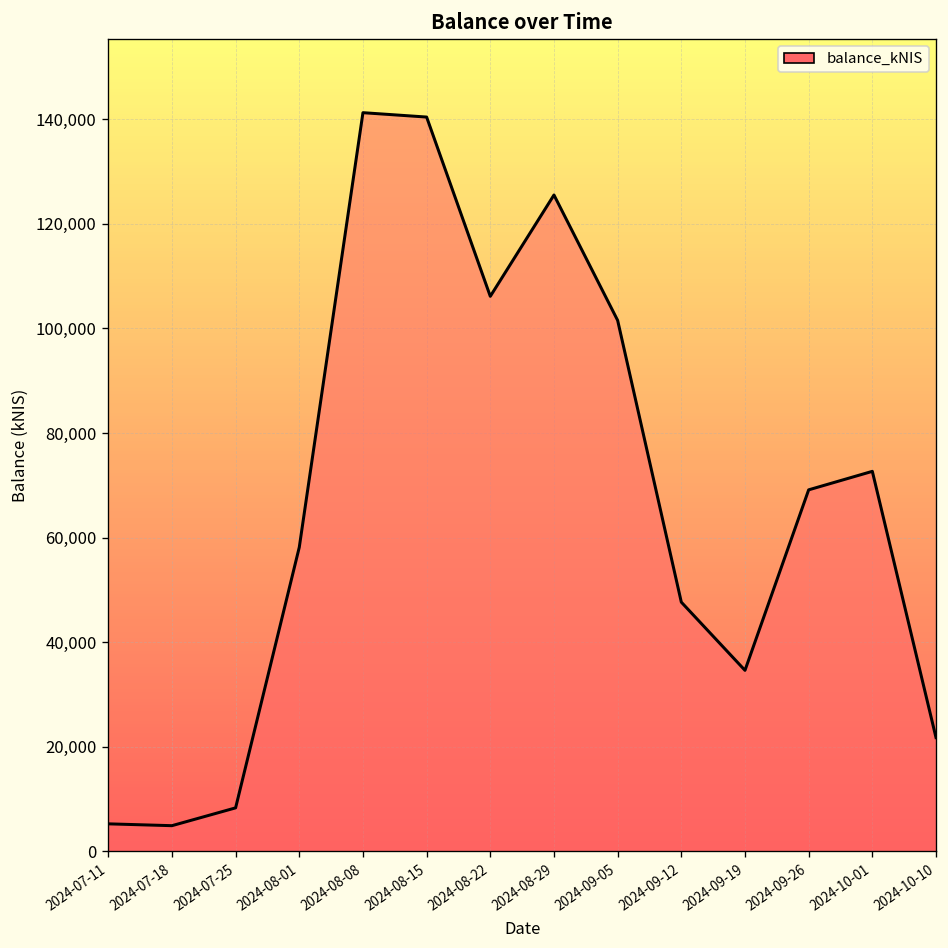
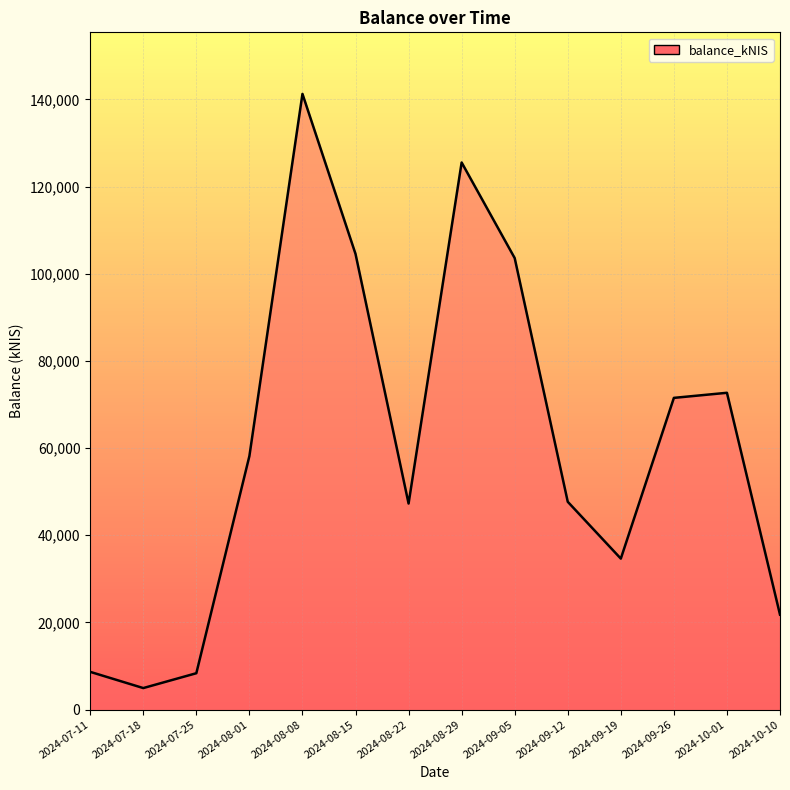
2024-07-11: 5,000 -> 9,000
2024-08-15: 140,000 -> 105,000
2024-08-22: 106,000 -> 47,000
2024-09-05: 102,000 -> 104,000
2024-09-26: 69,000 -> 72,000
